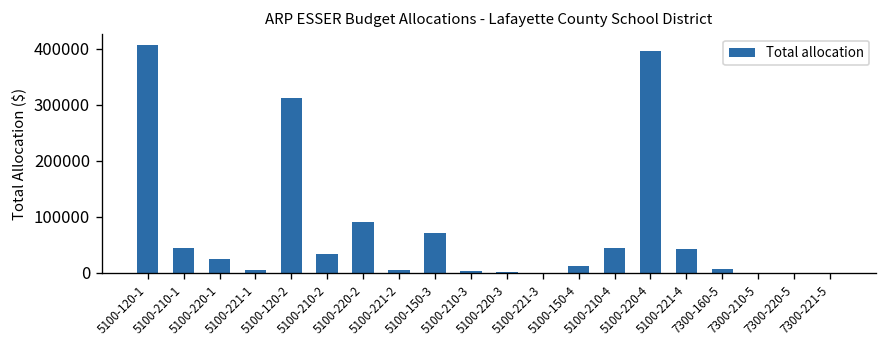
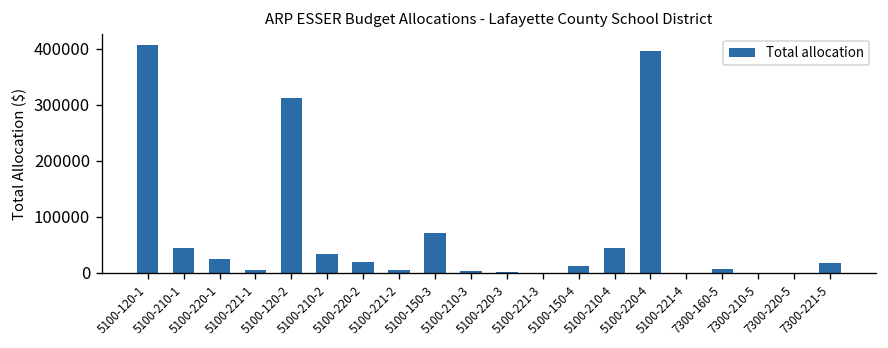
5100-220-2: 90000 -> 20000
5100-221-4: 40000 -> 0
7300-221-5: 0 -> 20000
